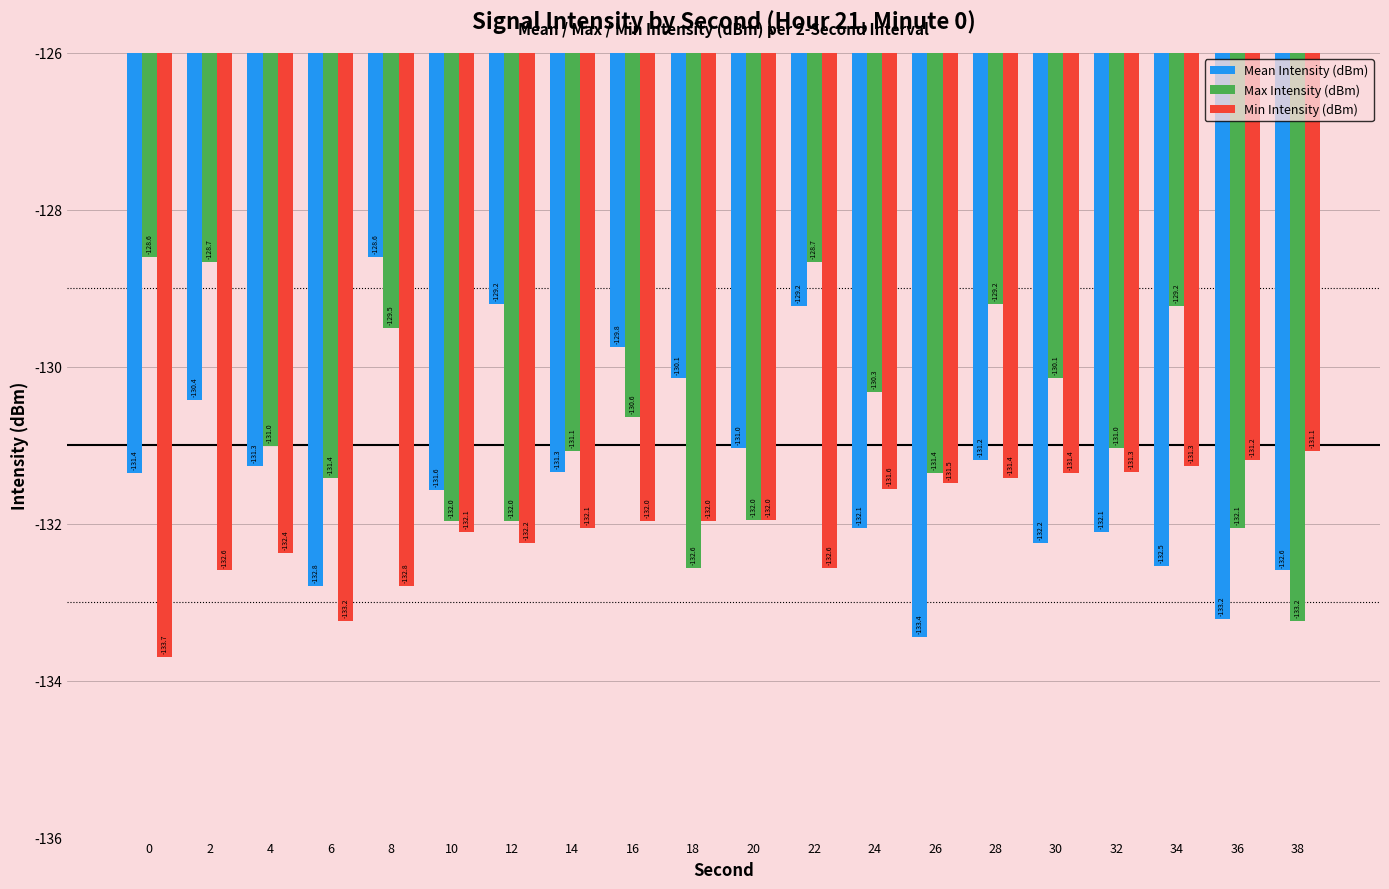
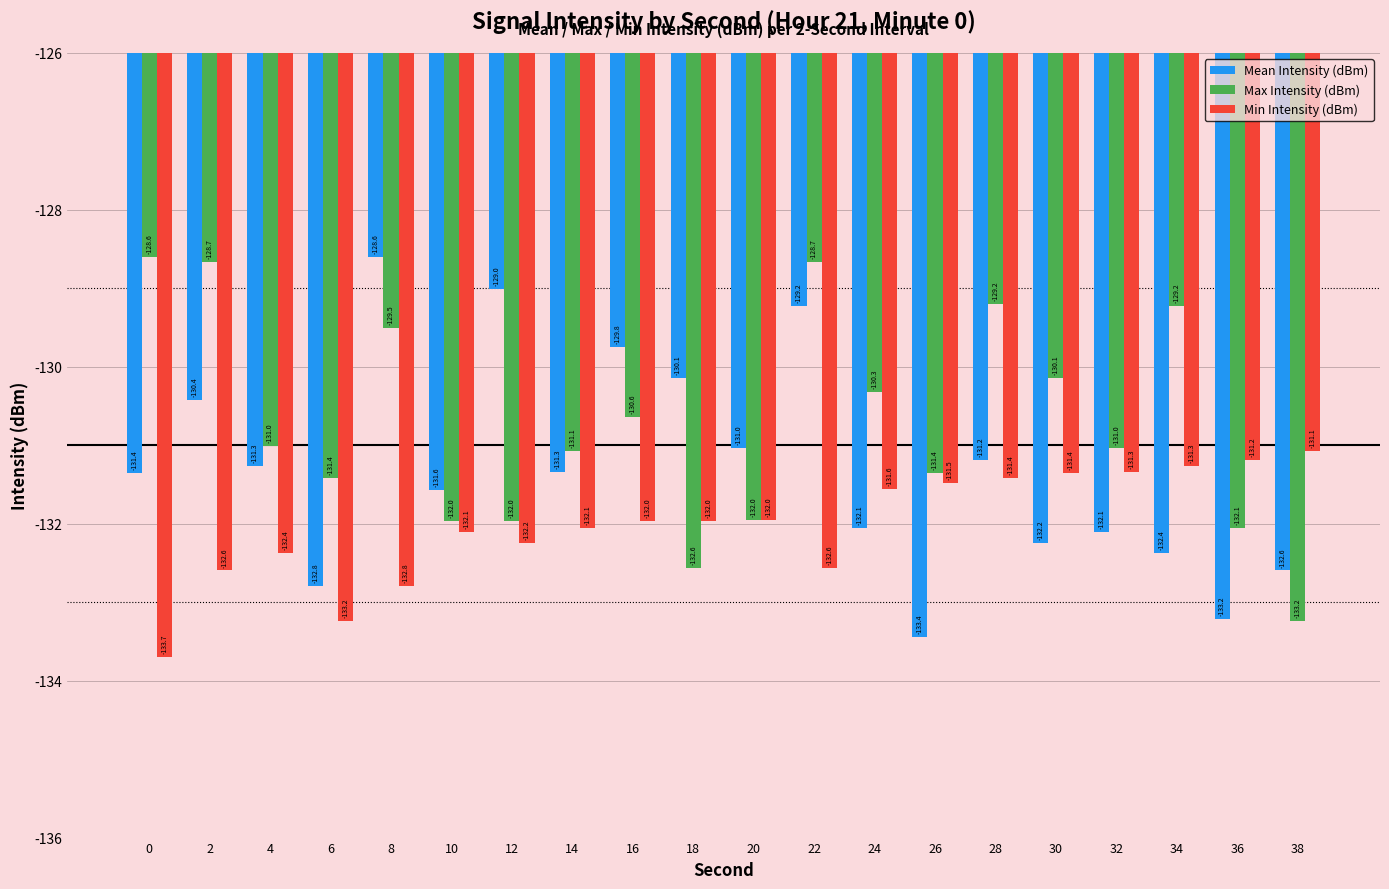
Mean Intensity (dBm), 12: -129.2 -> -129.0
Mean Intensity (dBm), 34: -132.5 -> -132.4
